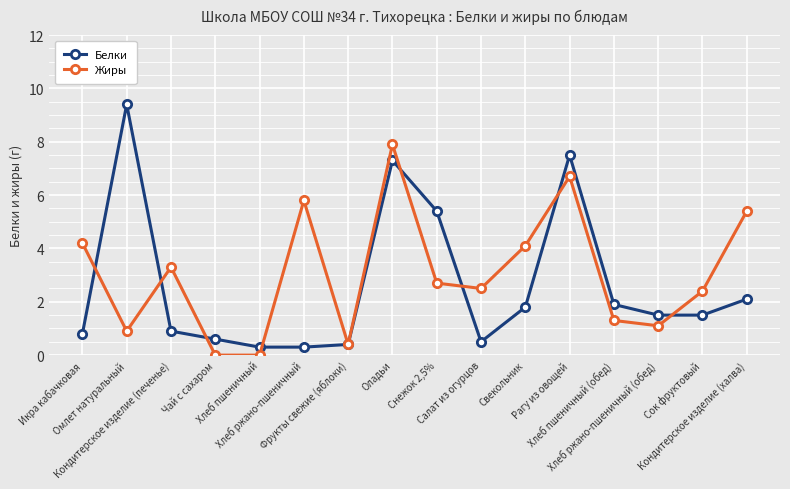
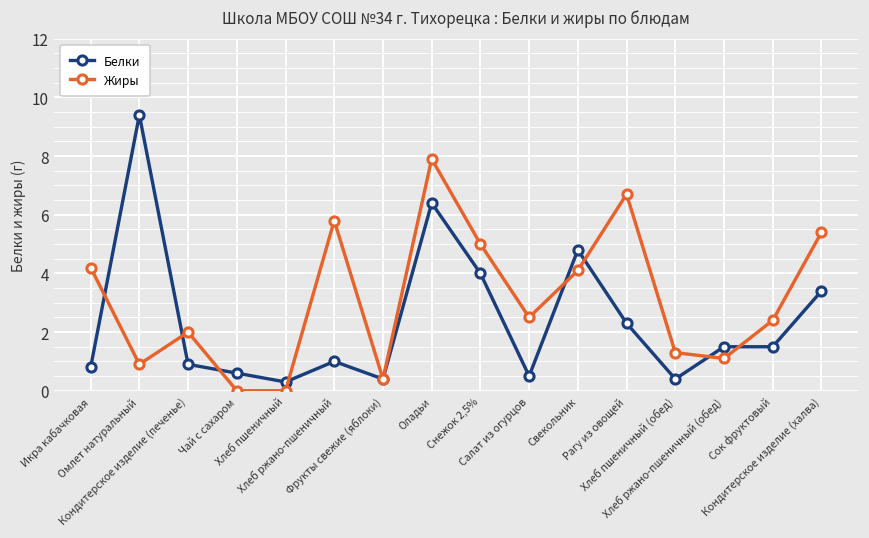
Жиры, Кондитерское изделие (печенье): 3.3 -> 2.0
Белки, Хлеб ржано-пшеничный: 0.3 -> 1.0
Белки, Оладьи: 7.3 -> 6.4
Белки, Снежок 2,5%: 5.4 -> 4.0
Жиры, Снежок 2,5%: 2.7 -> 5.0
Белки, Свекольник: 1.8 -> 4.8
Белки, Рагу из овощей: 7.5 -> 2.3
Белки, Хлеб пшеничный (обед): 1.9 -> 0.4
Белки, Кондитерское изделие (халва): 2.1 -> 3.4
